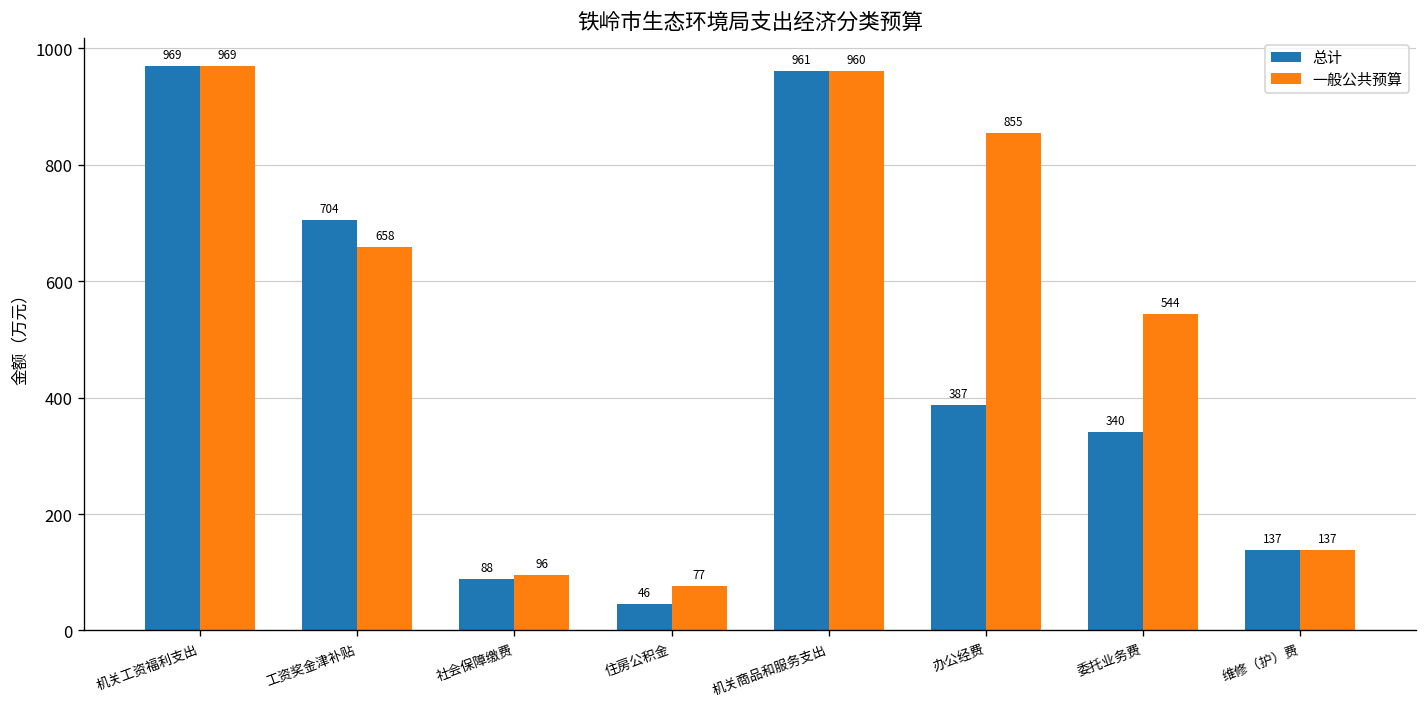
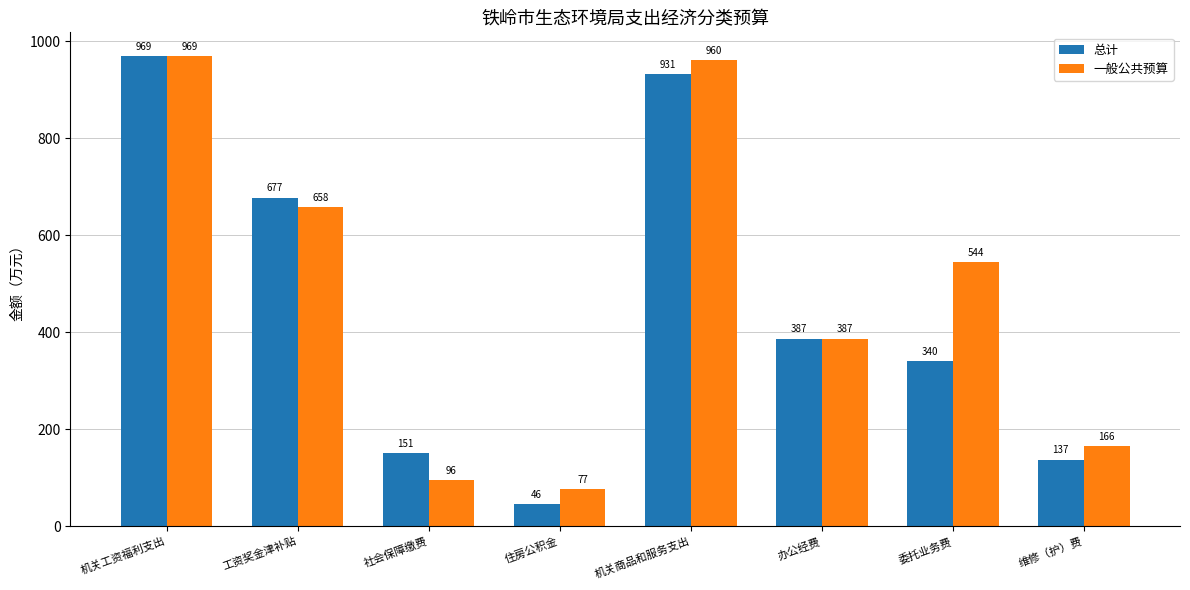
总计, 工资奖金津补贴: 704 -> 677
总计, 社会保障缴费: 88 -> 151
总计, 机关商品和服务支出: 961 -> 931
一般公共预算, 办公经费: 855 -> 387
一般公共预算, 维修（护）费: 137 -> 166
